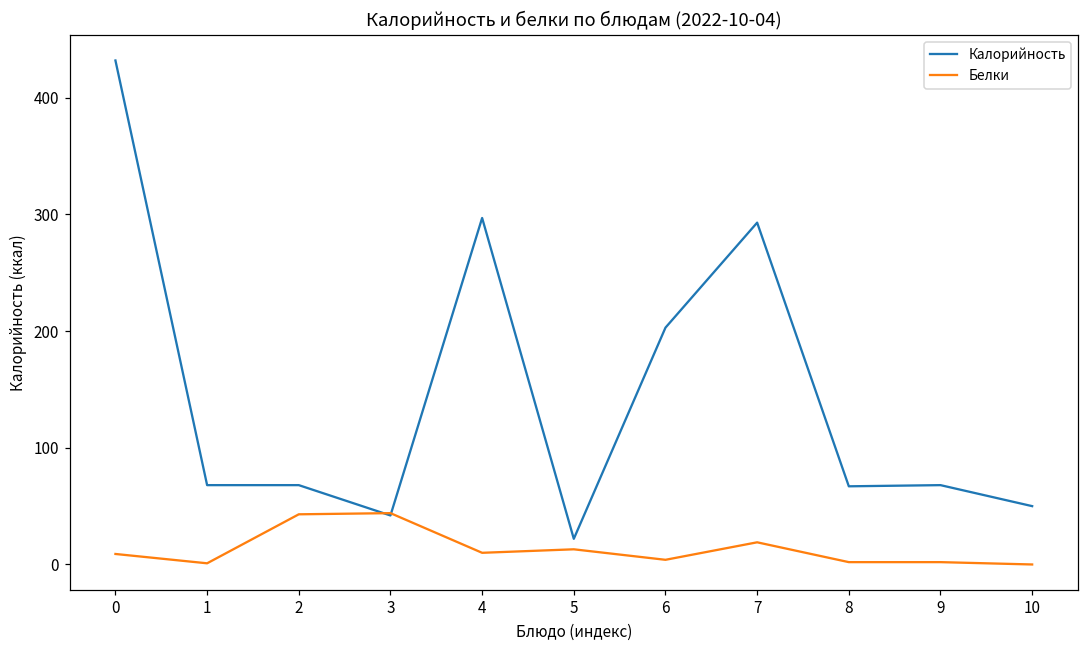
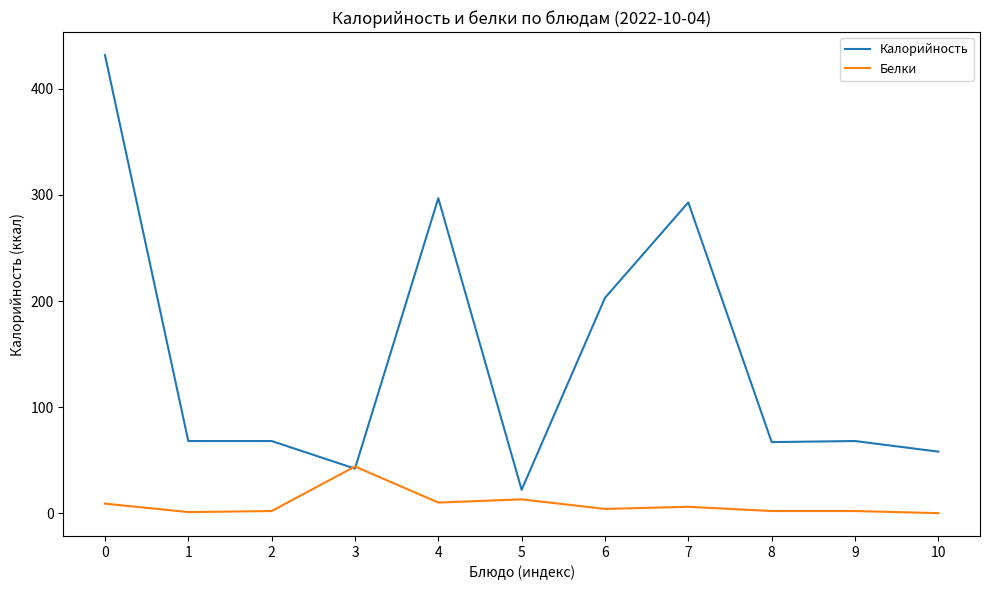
Белки, 2: 43 -> 2
Белки, 7: 19 -> 6
Калорийность, 10: 50 -> 58
